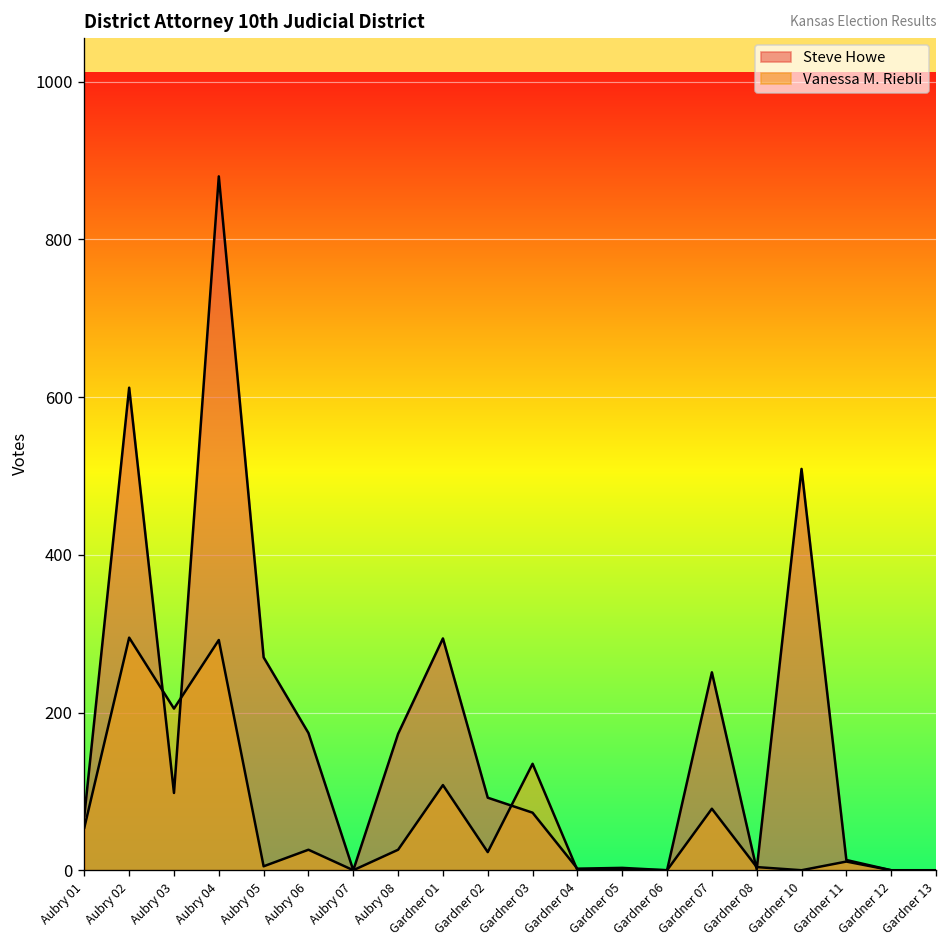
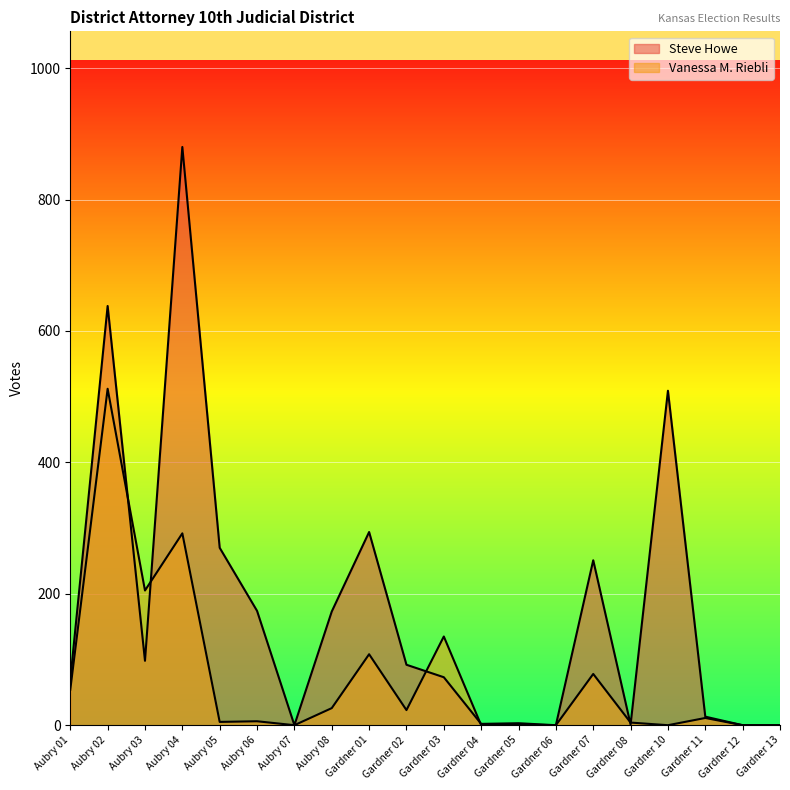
Steve Howe, Aubry 02: 610 -> 640
Vanessa M. Riebli, Aubry 02: 300 -> 510
Vanessa M. Riebli, Aubry 06: 30 -> 10
